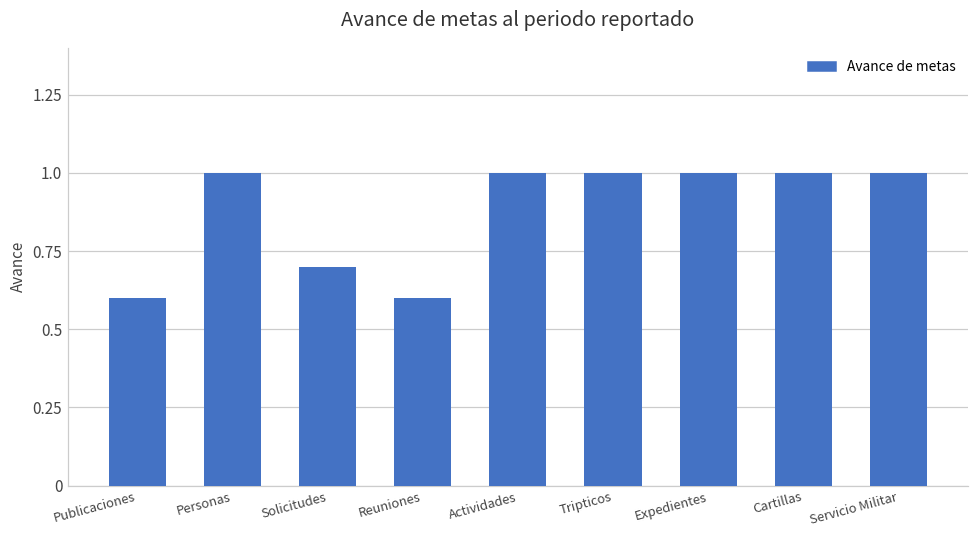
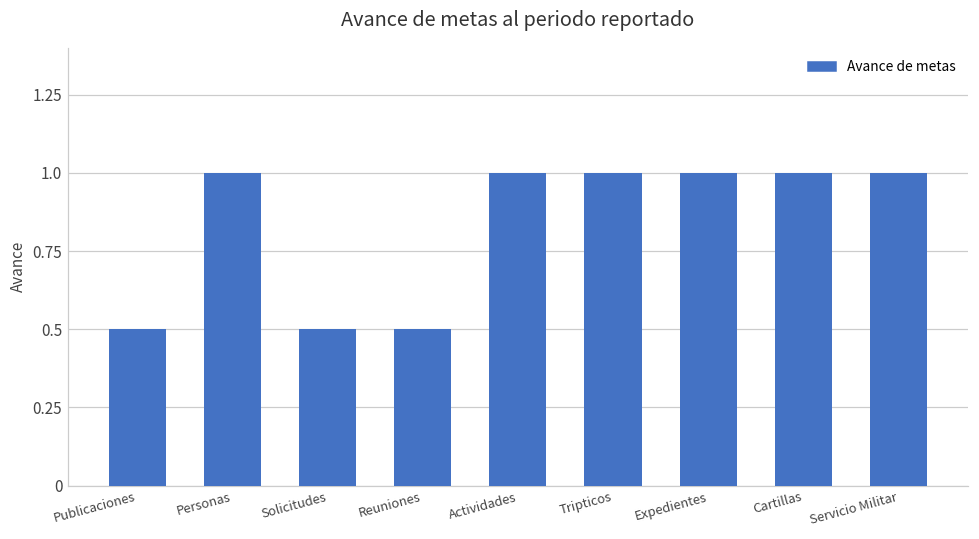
Publicaciones: 0.6 -> 0.5
Solicitudes: 0.7 -> 0.5
Reuniones: 0.6 -> 0.5
